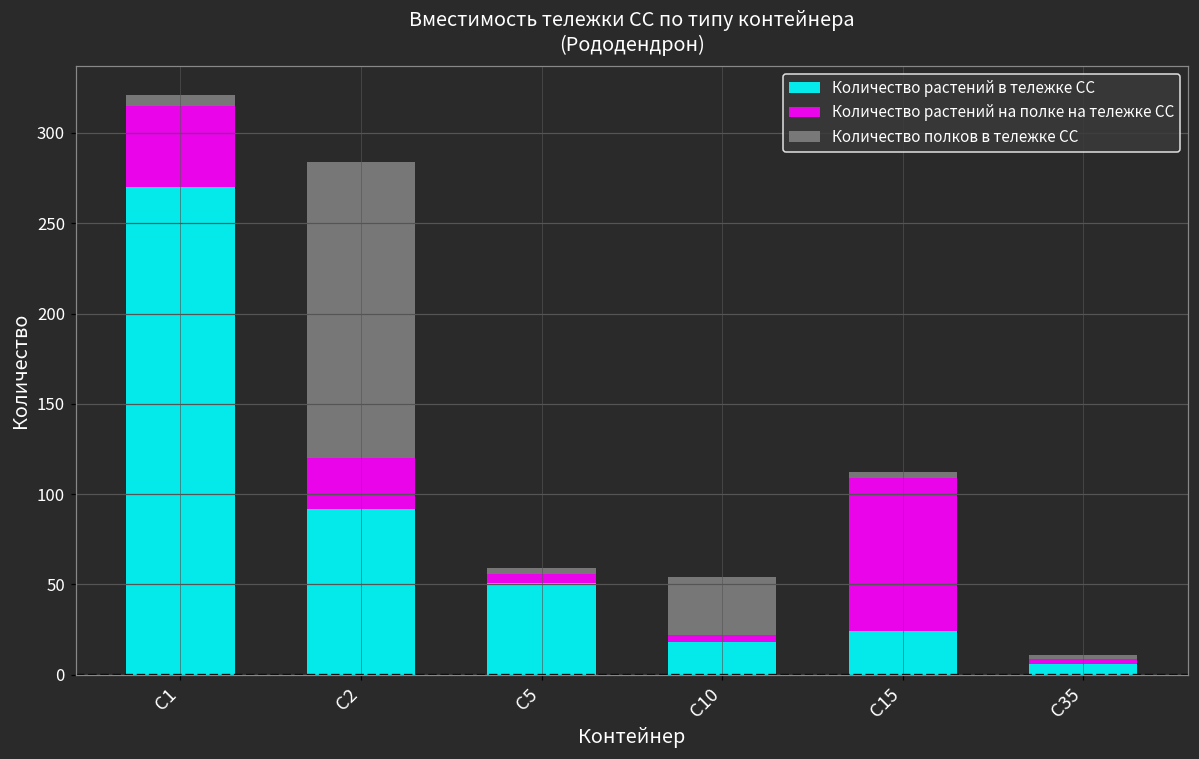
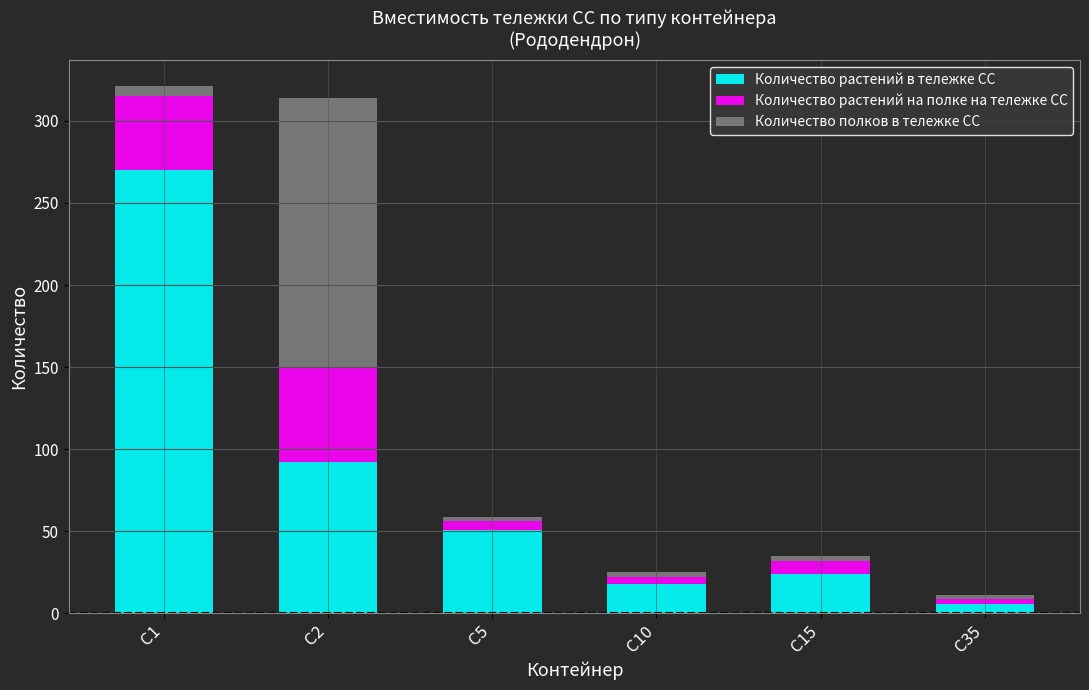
Количество растений на полке на тележке СС, C2: 28 -> 58
Количество полков в тележке СС, C10: 32 -> 3
Количество растений на полке на тележке СС, C15: 85 -> 8
